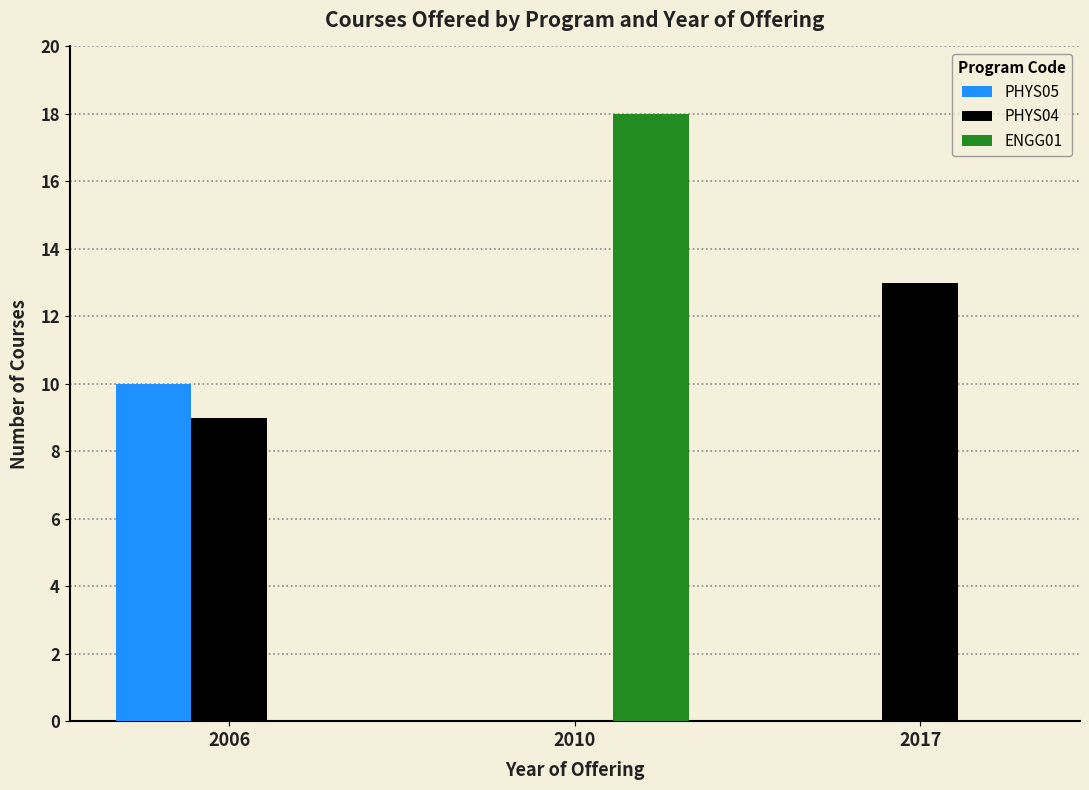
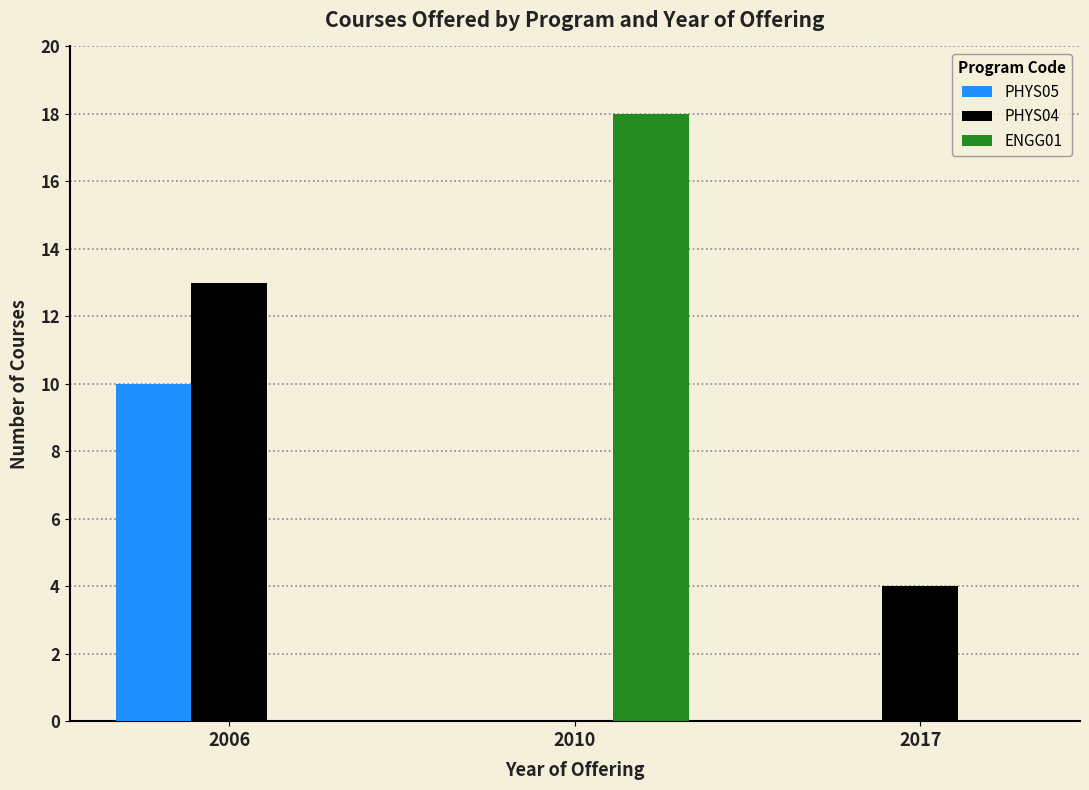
PHYS04, 2006: 9 -> 13
PHYS04, 2017: 13 -> 4
